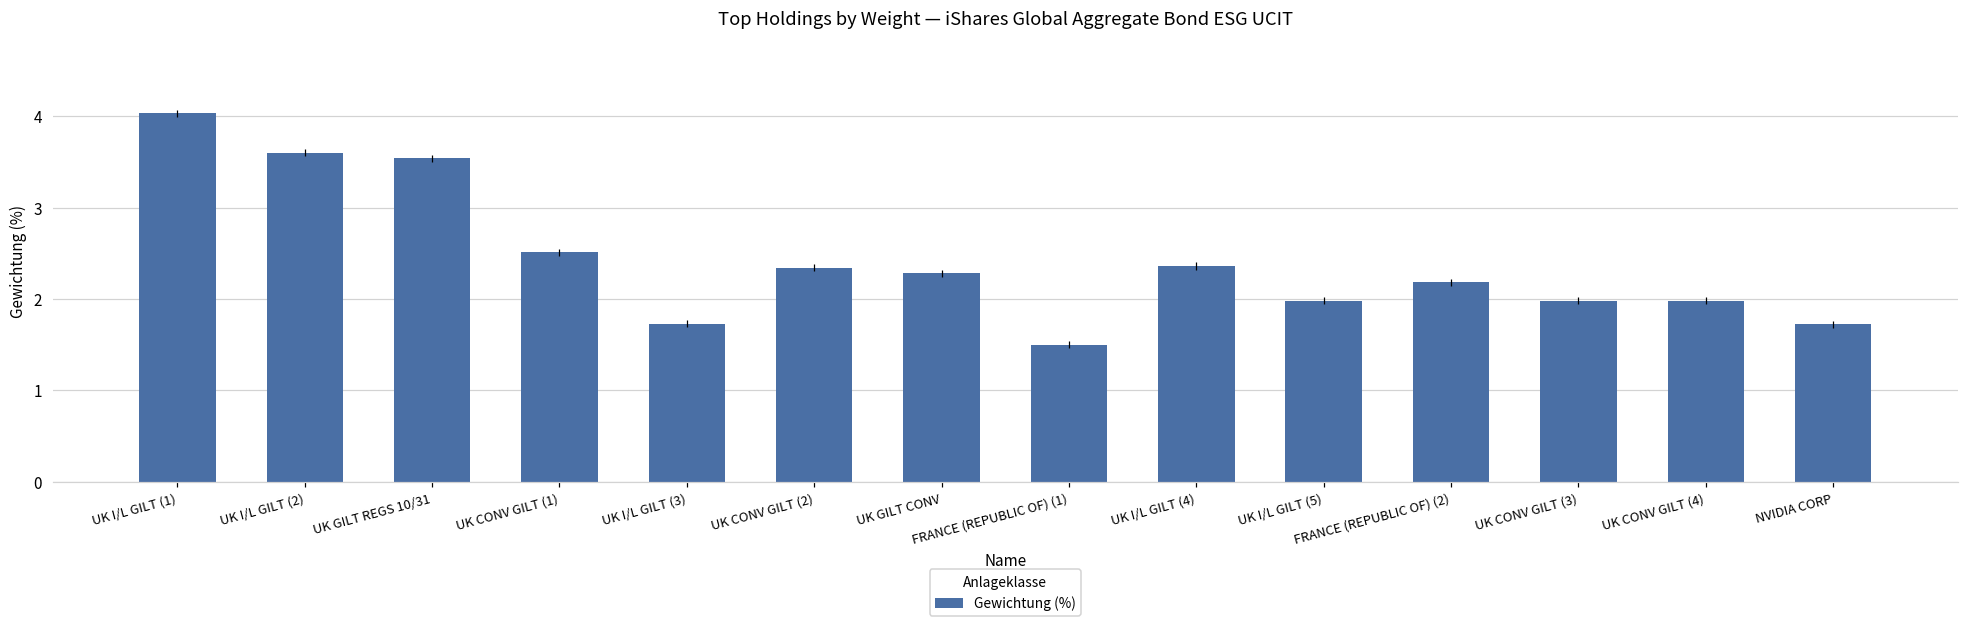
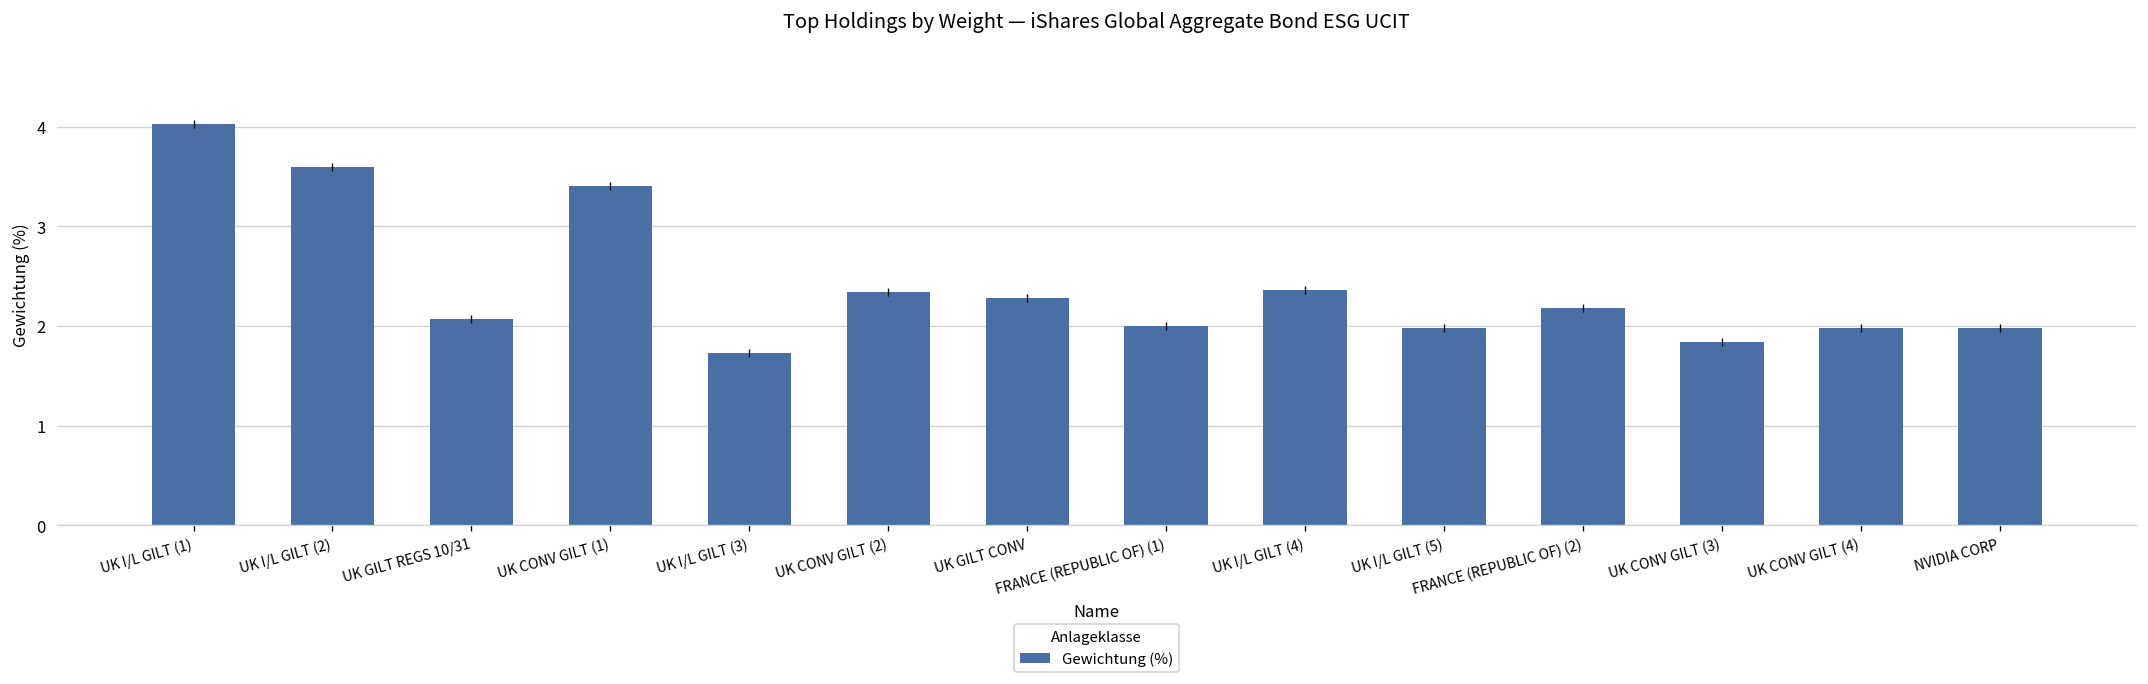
UK GILT REGS 10/31: 3.5 -> 2.1
UK CONV GILT (1): 2.5 -> 3.4
FRANCE (REPUBLIC OF) (1): 1.5 -> 2.0
UK CONV GILT (3): 2.0 -> 1.8
NVIDIA CORP: 1.7 -> 2.0
